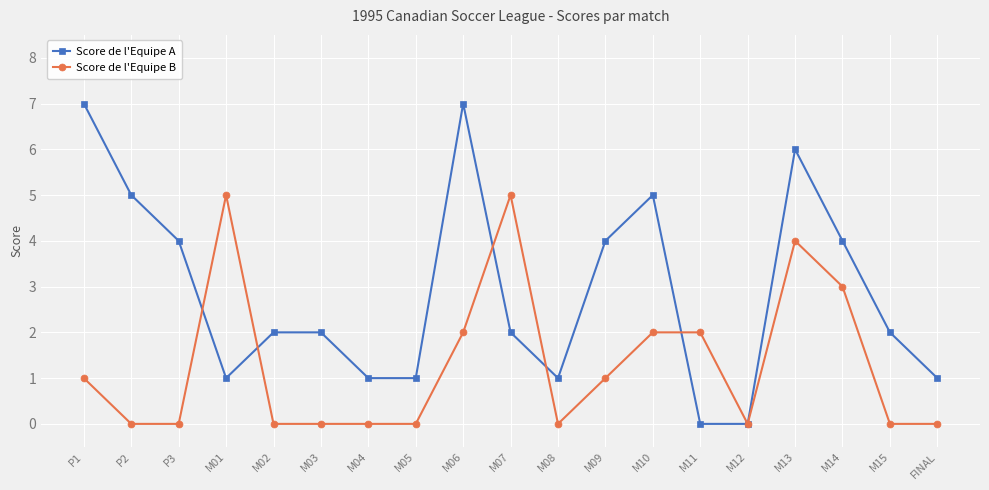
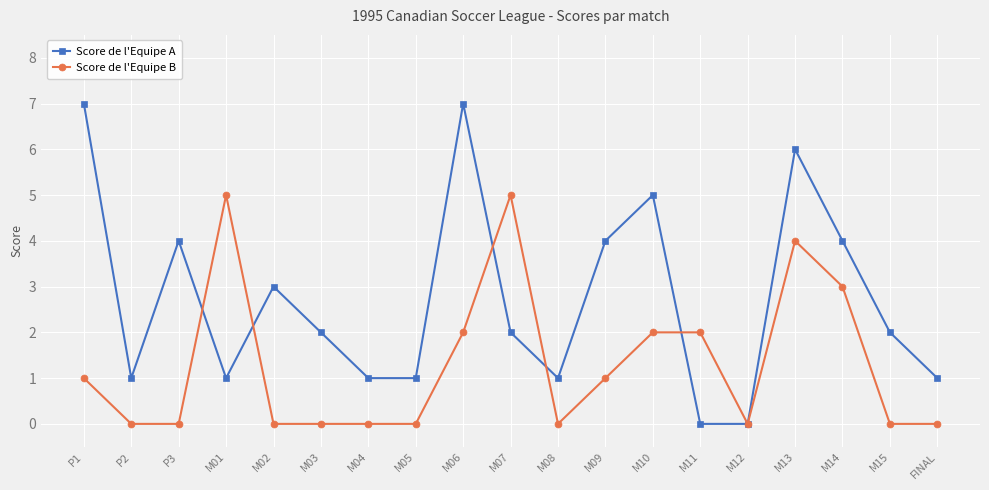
Score de l'Equipe A, P2: 5 -> 1
Score de l'Equipe A, M02: 2 -> 3
